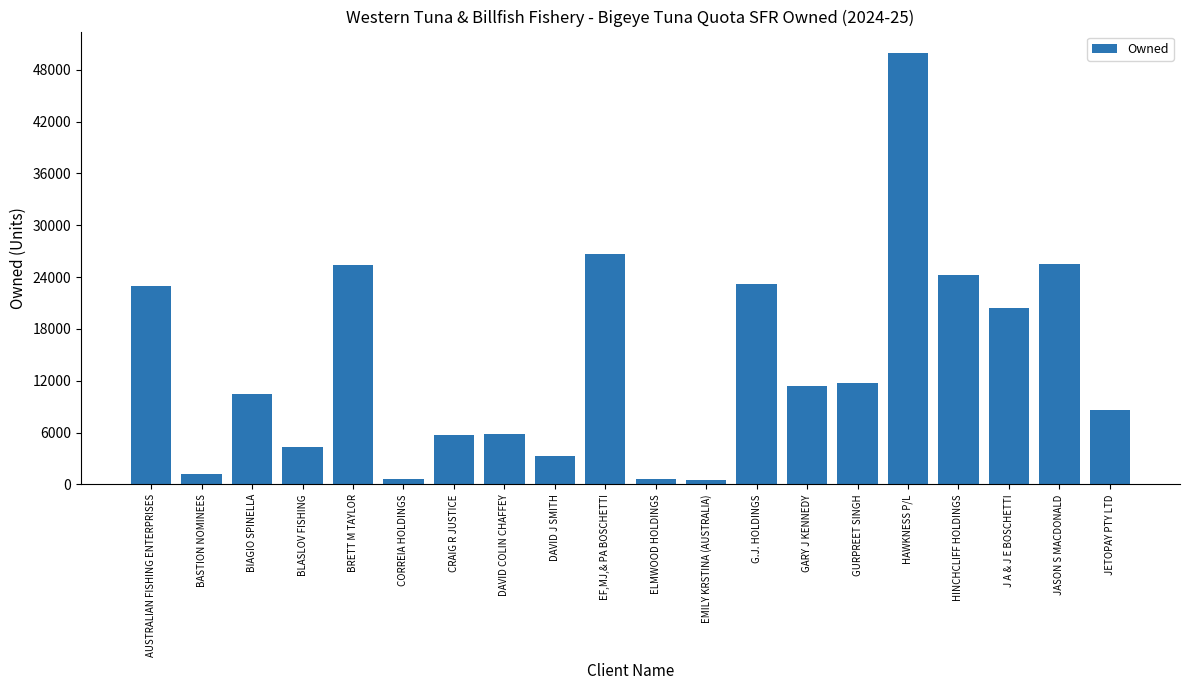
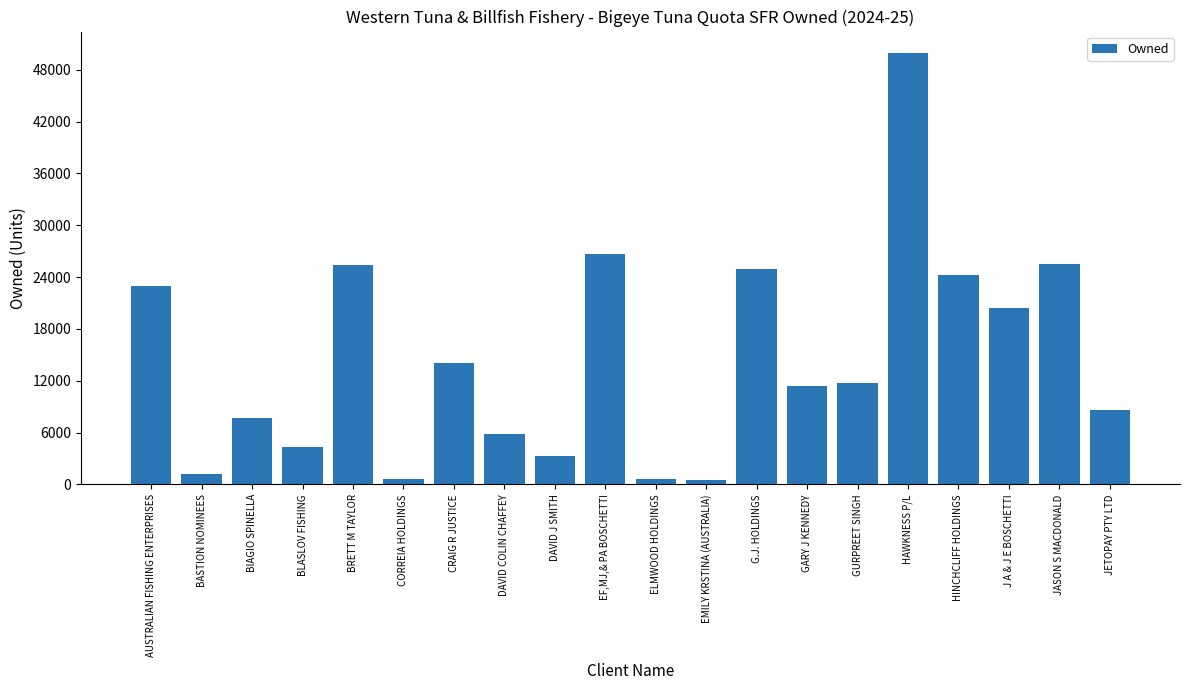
BIAGIO SPINELLA: 10000 -> 8000
CRAIG R JUSTICE: 6000 -> 14000
G.J. HOLDINGS: 23000 -> 25000
